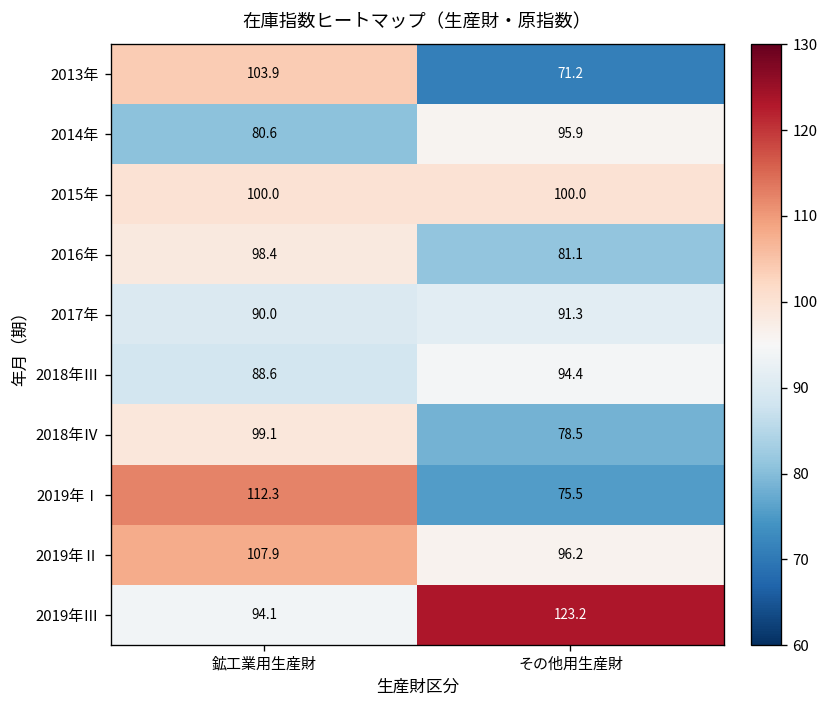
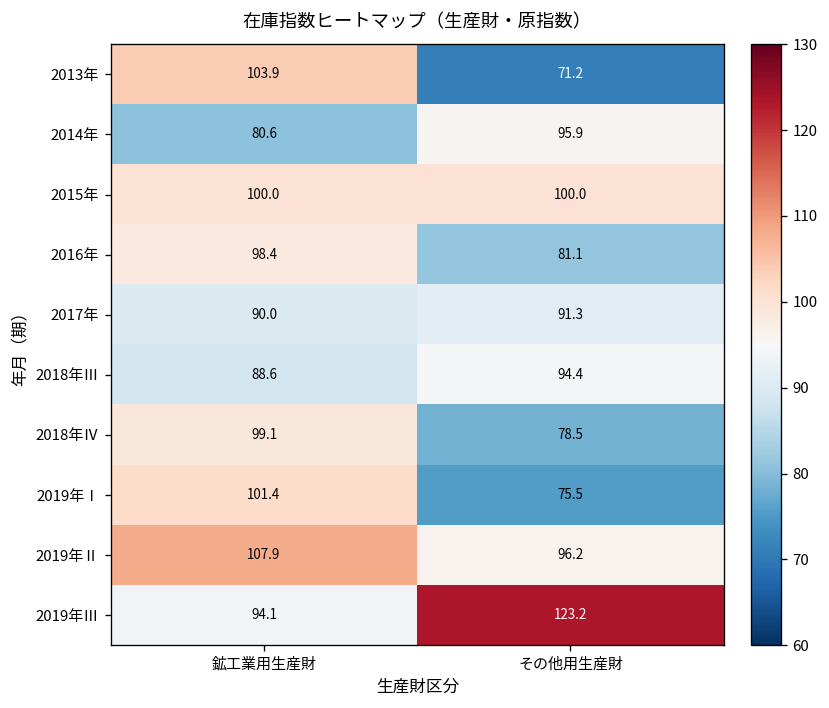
2019年Ⅰ, 鉱工業用生産財: 112.3 -> 101.4
